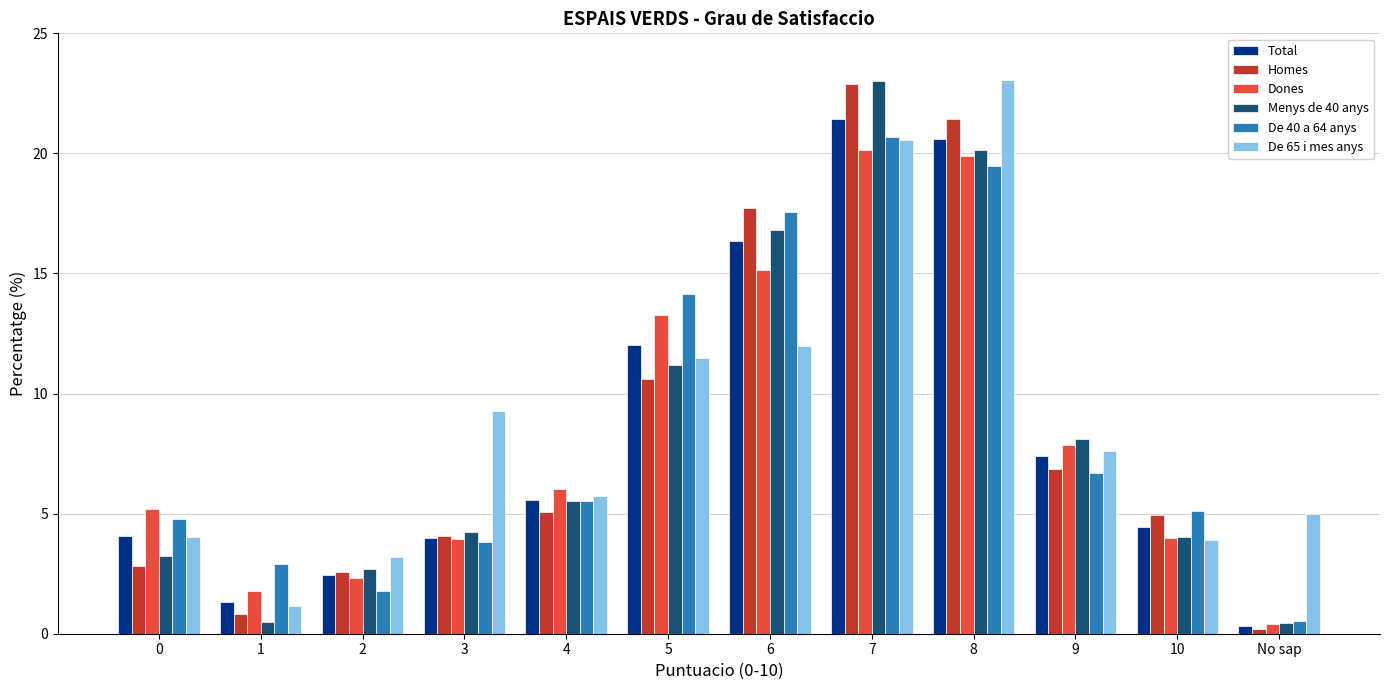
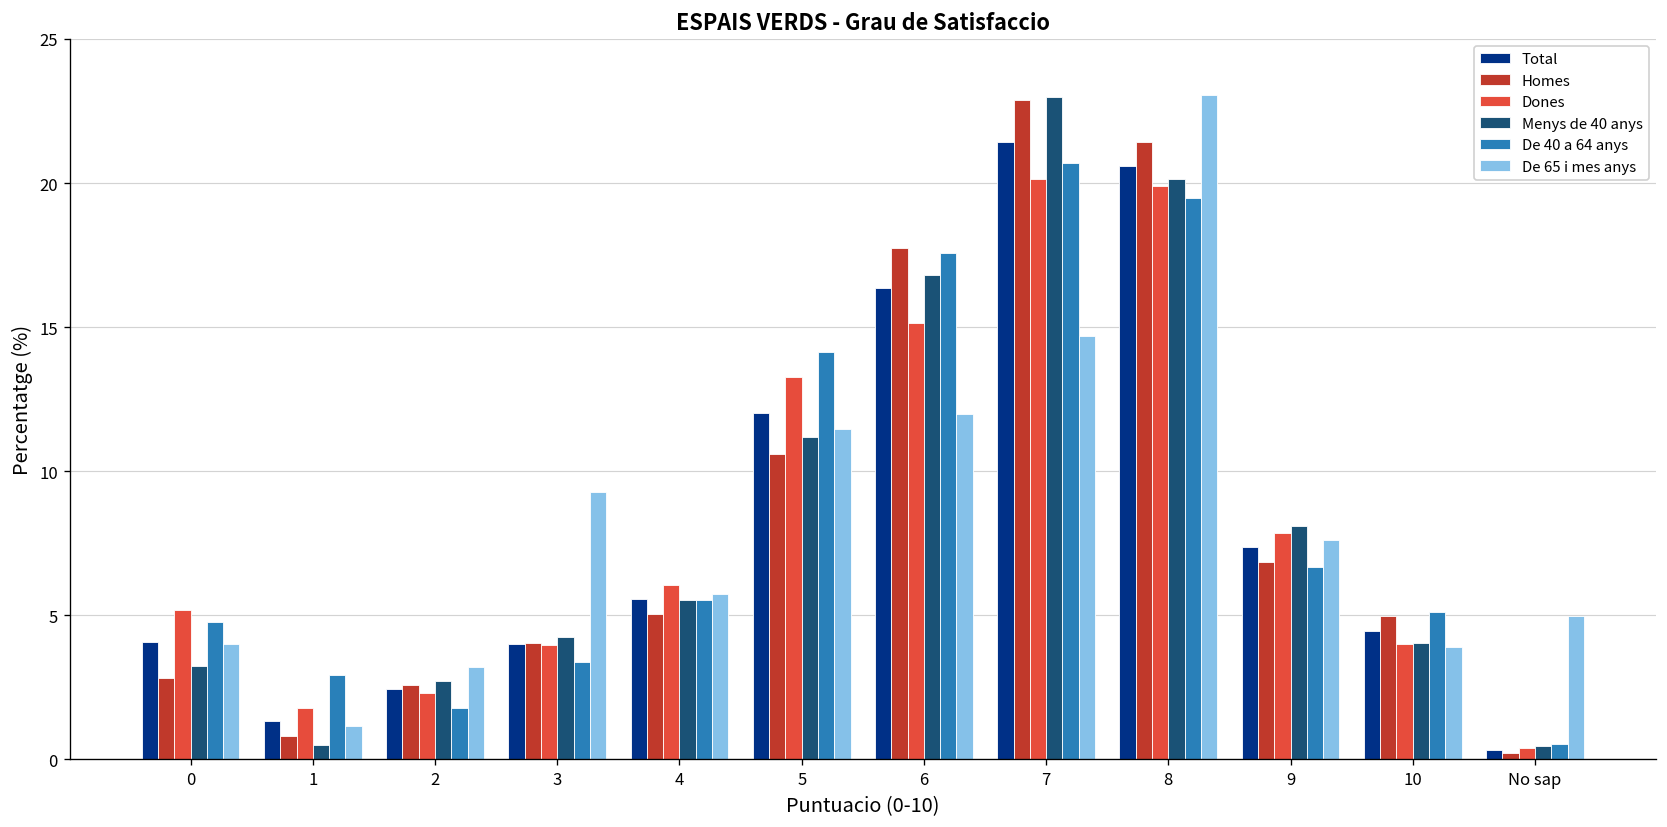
De 40 a 64 anys, 3: 3.8 -> 3.4
De 65 i mes anys, 7: 20.6 -> 14.7
